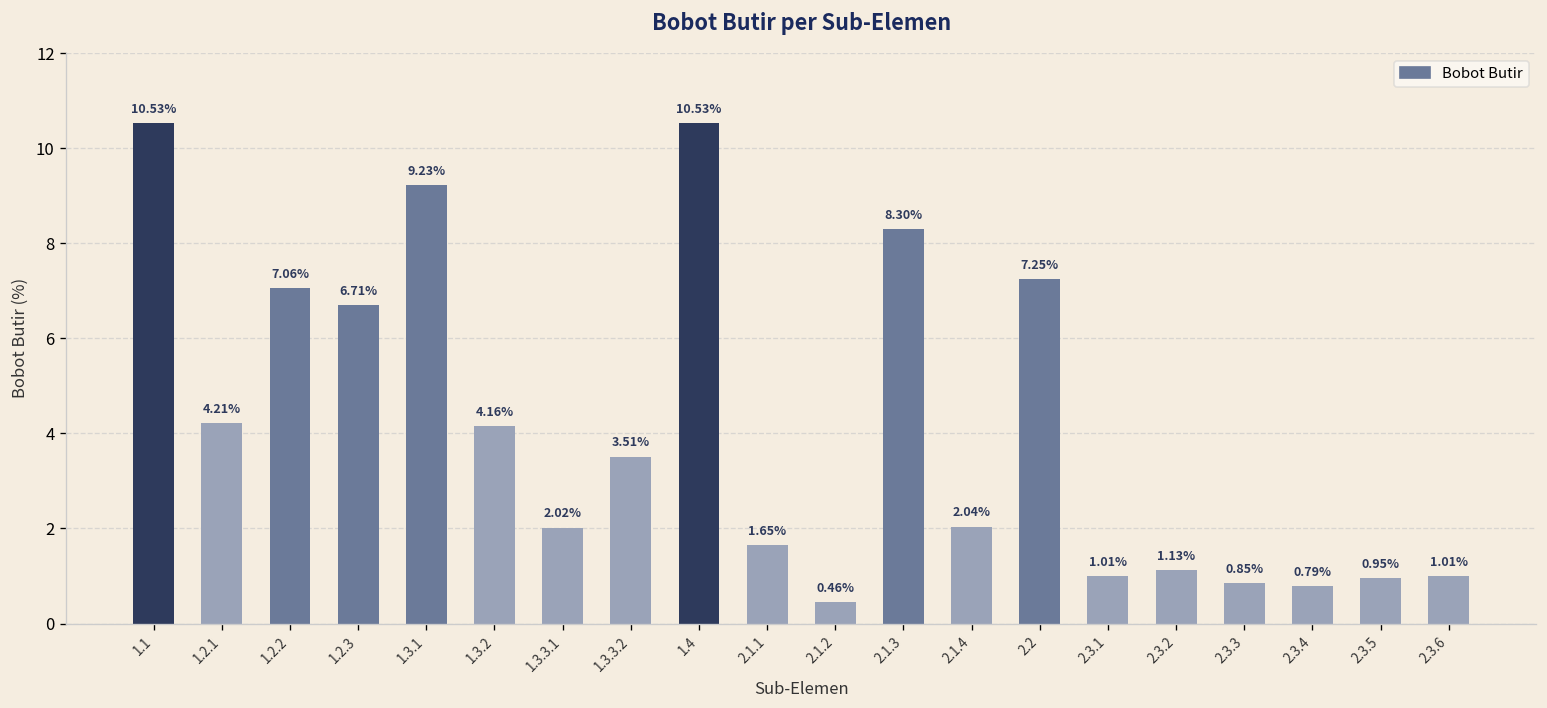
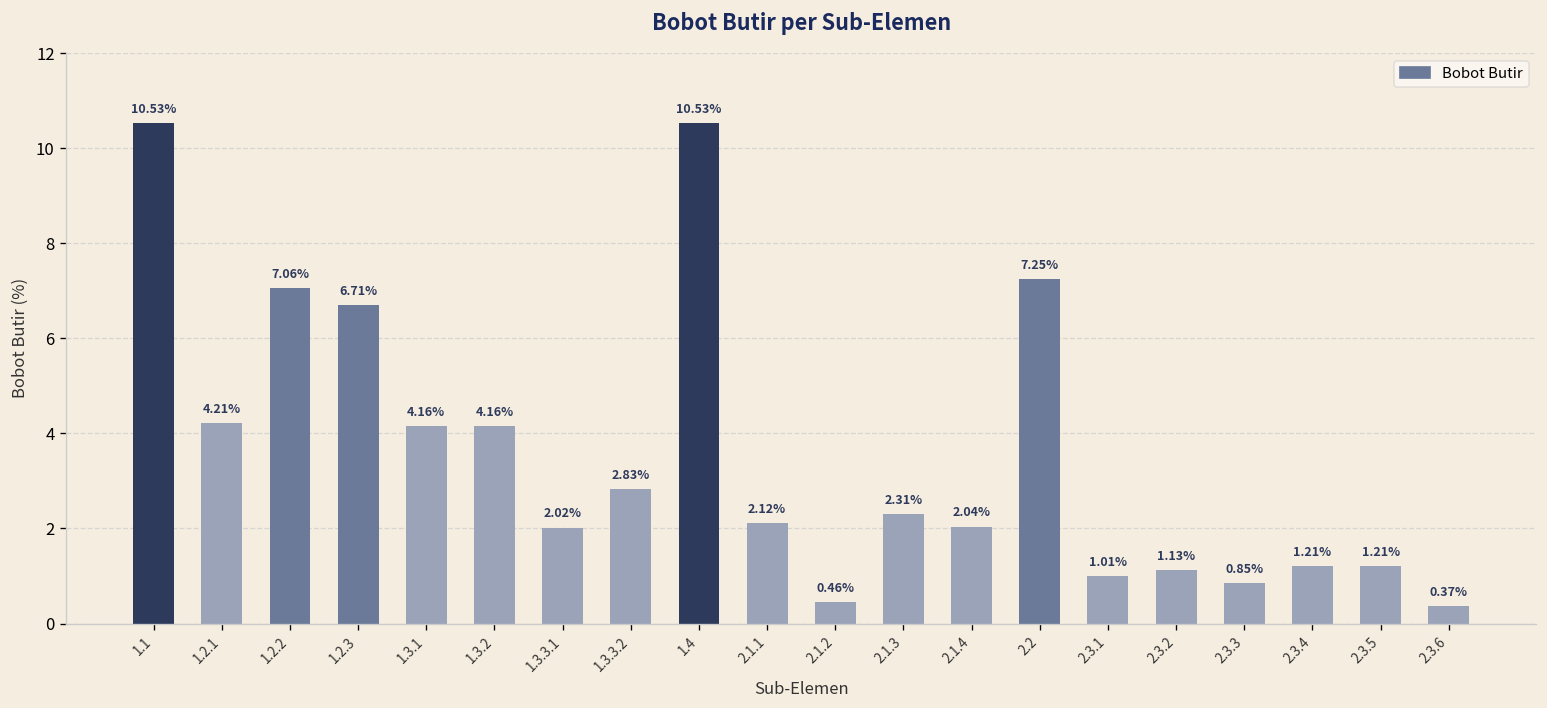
1.3.1: 9.23% -> 4.16%
1.3.3.2: 3.51% -> 2.83%
2.1.1: 1.65% -> 2.12%
2.1.3: 8.30% -> 2.31%
2.3.4: 0.79% -> 1.21%
2.3.5: 0.95% -> 1.21%
2.3.6: 1.01% -> 0.37%
